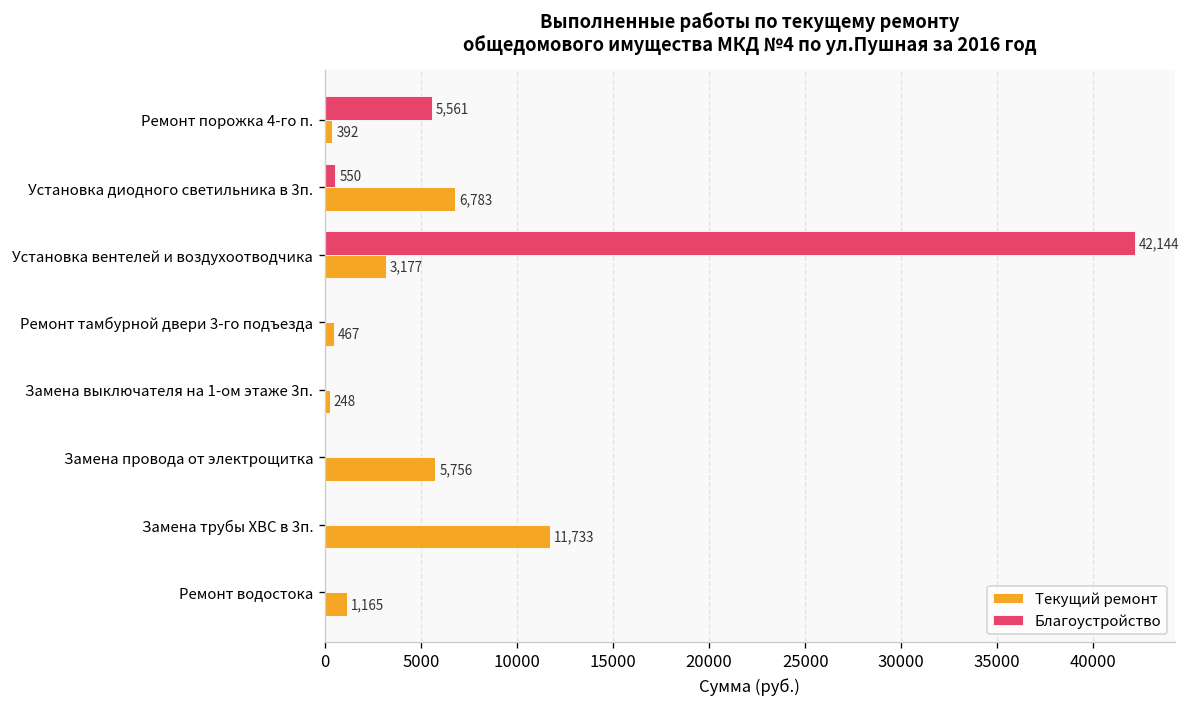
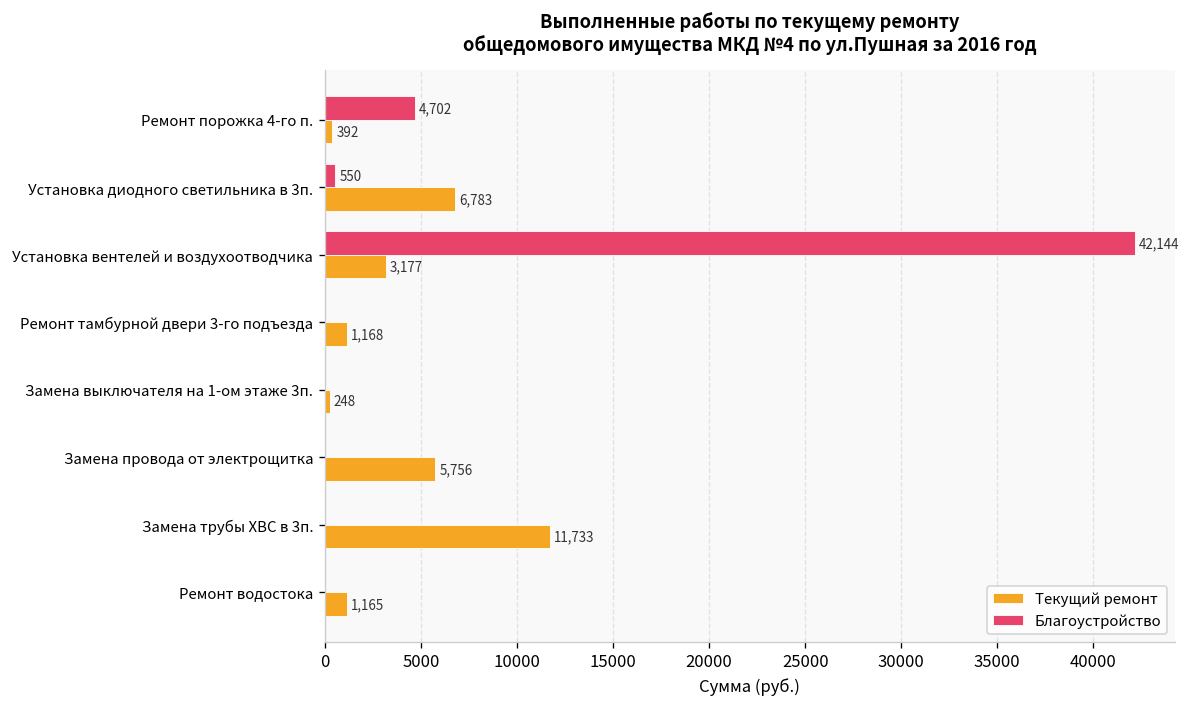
Благоустройство, Ремонт порожка 4-го п.: 5,561 -> 4,702
Текущий ремонт, Ремонт тамбурной двери 3-го подъезда: 467 -> 1,168
